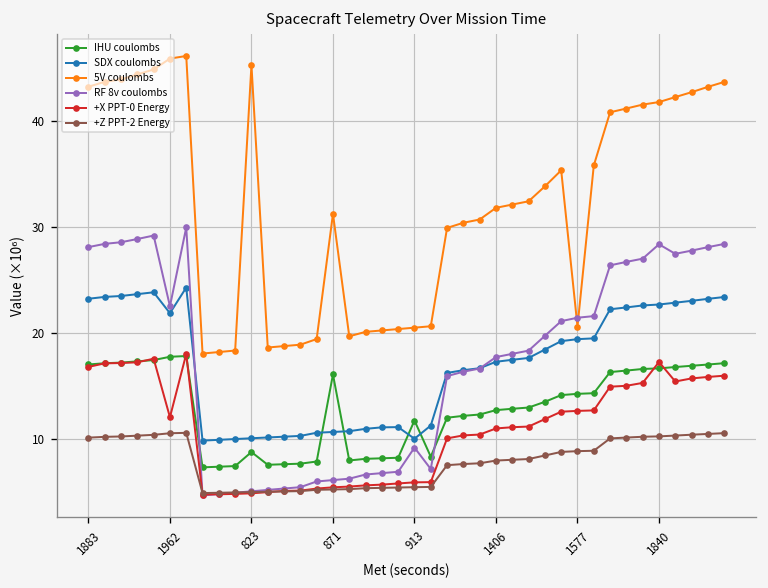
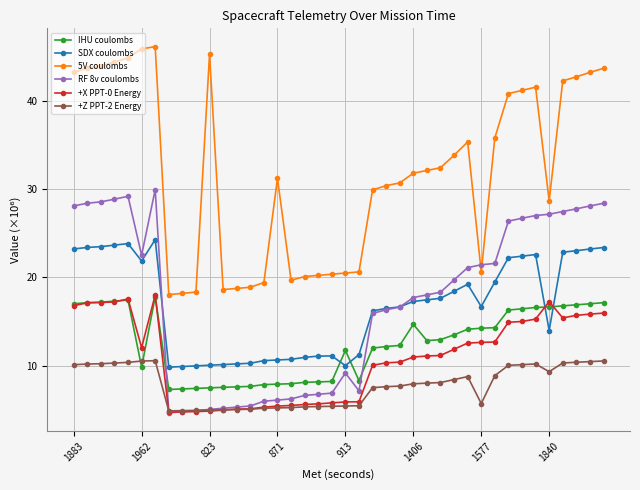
IHU coulombs, 1962: 18 -> 10
IHU coulombs, 823: 9 -> 7
IHU coulombs, 871: 16 -> 8
IHU coulombs, 1406: 13 -> 15
SDX coulombs, 1577: 19 -> 17
+Z PPT-2 Energy, 1577: 9 -> 6
SDX coulombs, 1840: 23 -> 14
5V coulombs, 1840: 42 -> 29
RF 8v coulombs, 1840: 28 -> 27
+Z PPT-2 Energy, 1840: 10 -> 9
